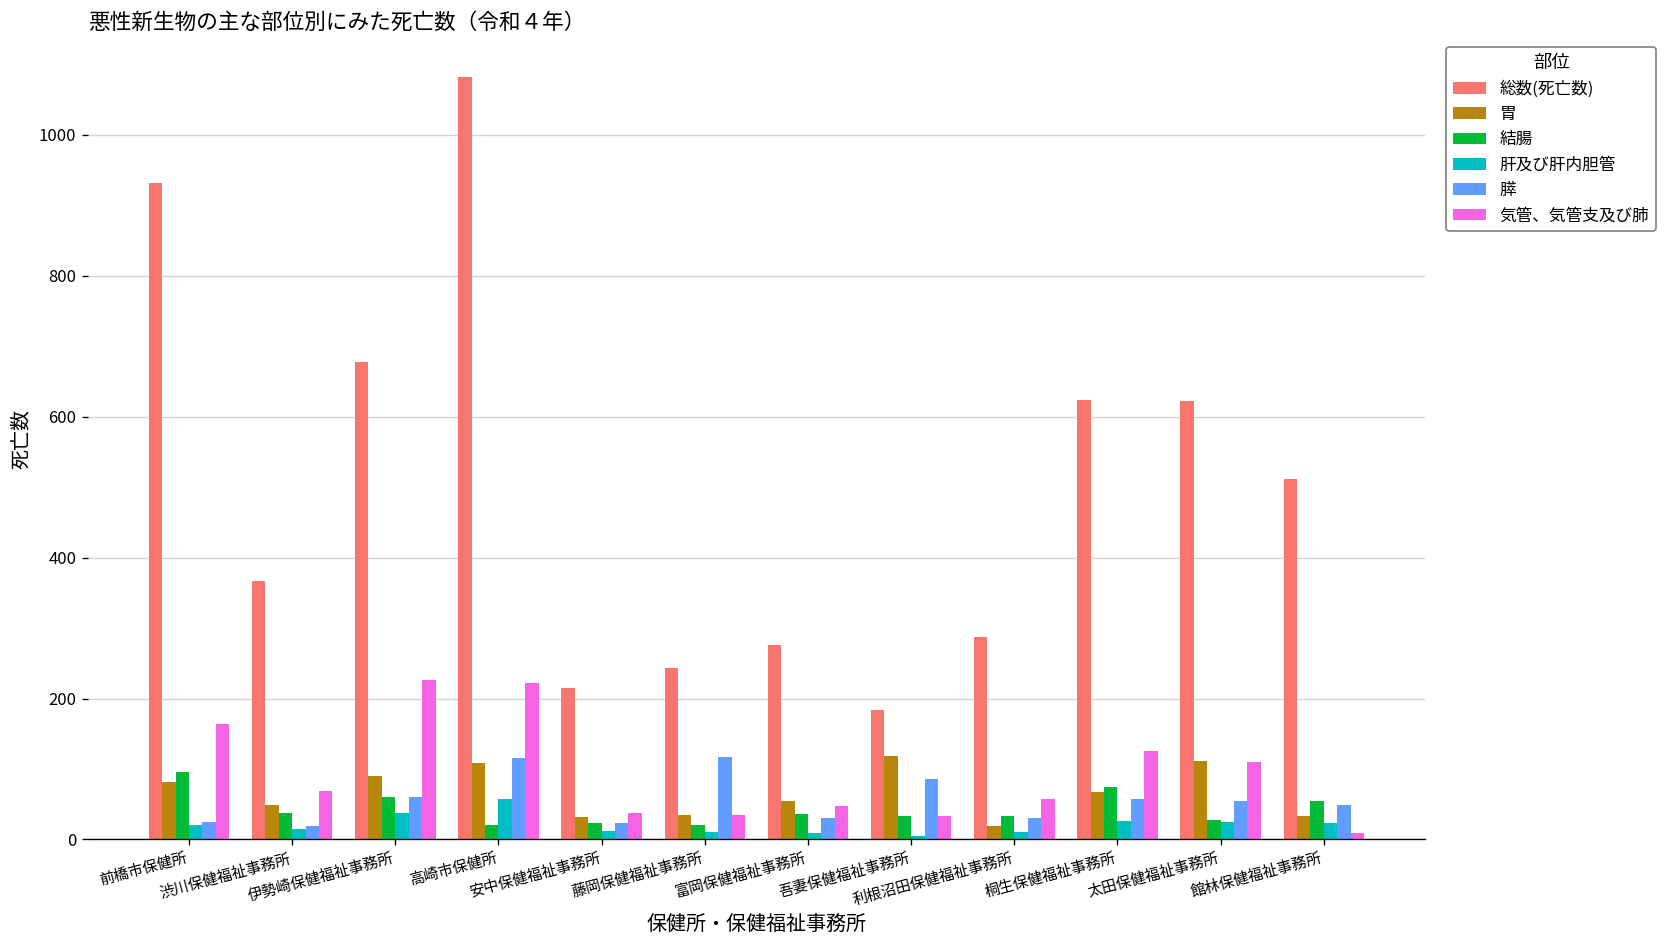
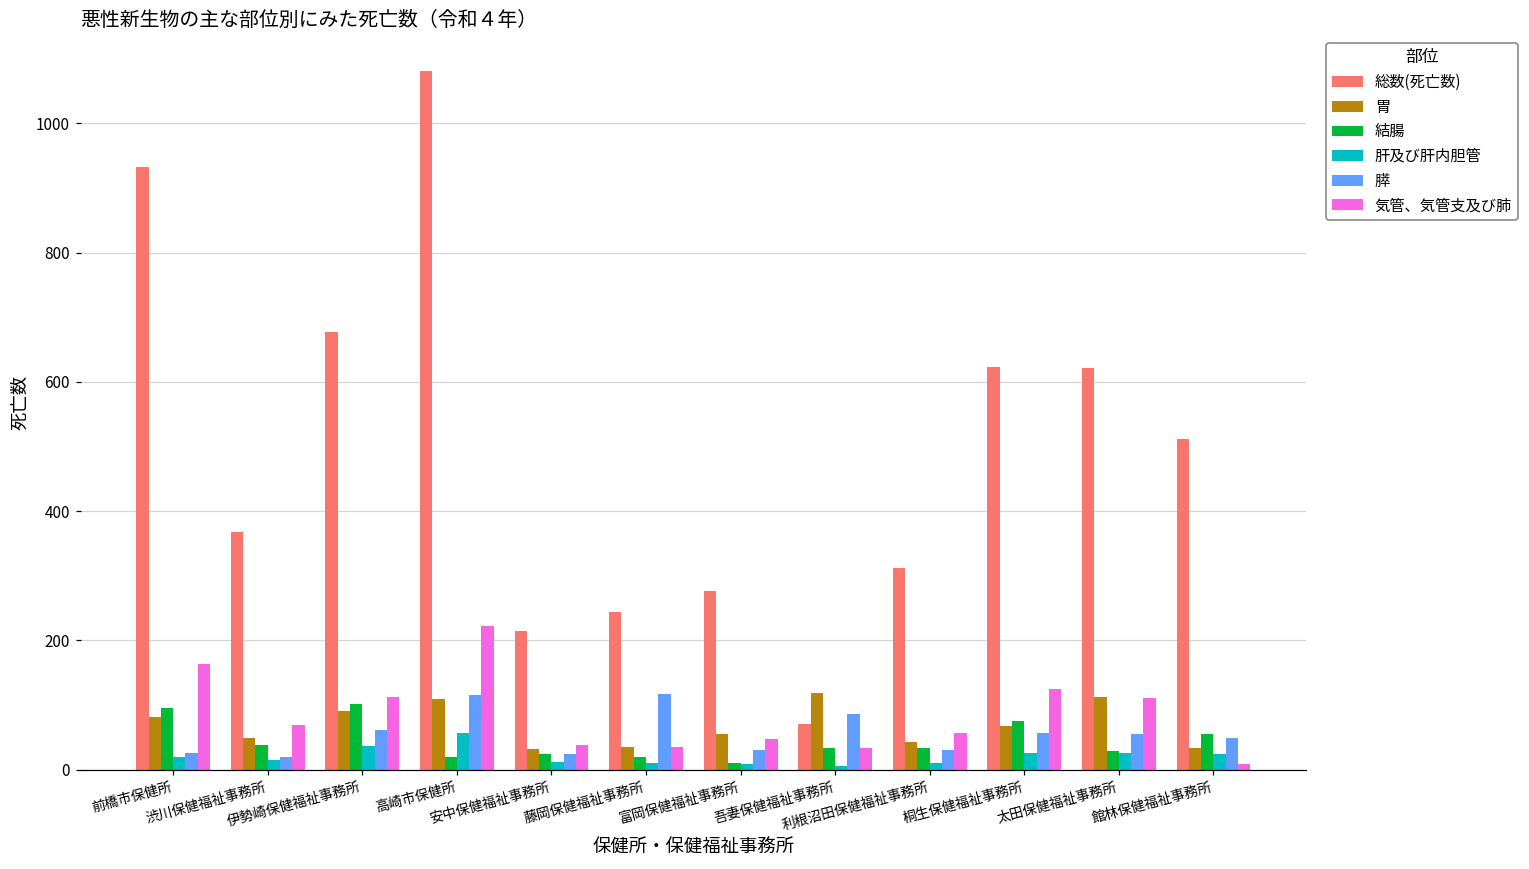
結腸, 伊勢崎保健福祉事務所: 60 -> 100
気管、気管支及び肺, 伊勢崎保健福祉事務所: 230 -> 110
結腸, 富岡保健福祉事務所: 40 -> 10
総数(死亡数), 吾妻保健福祉事務所: 180 -> 70
総数(死亡数), 利根沼田保健福祉事務所: 290 -> 310
胃, 利根沼田保健福祉事務所: 20 -> 40
